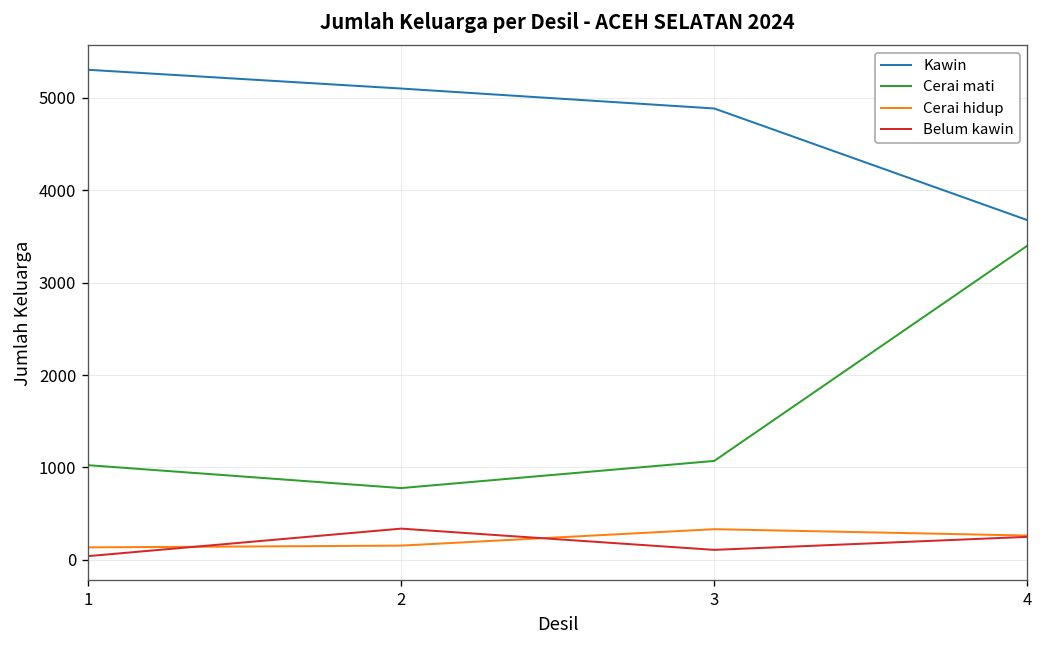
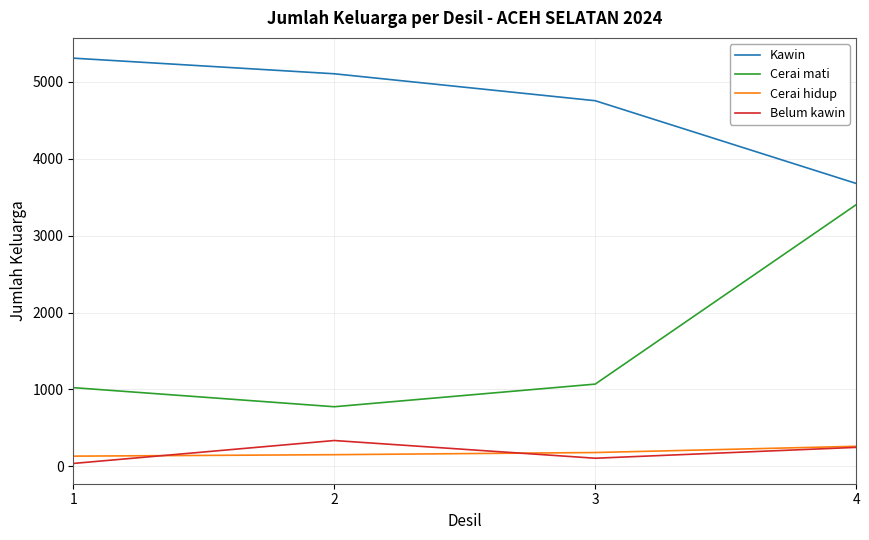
Kawin, 3: 4900 -> 4800
Cerai hidup, 3: 300 -> 200
